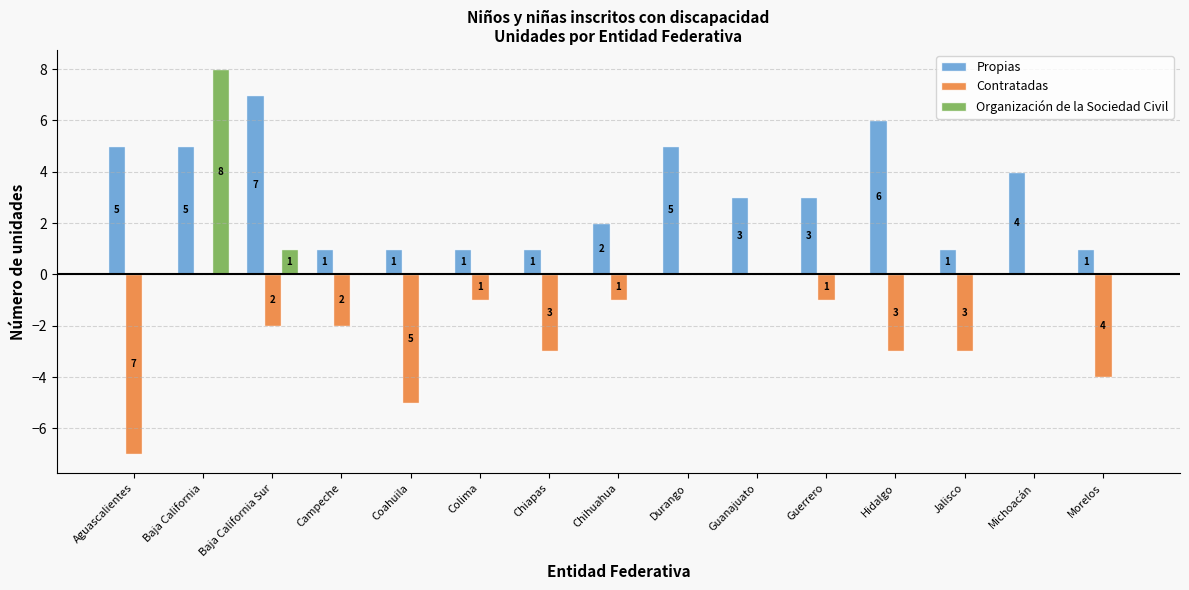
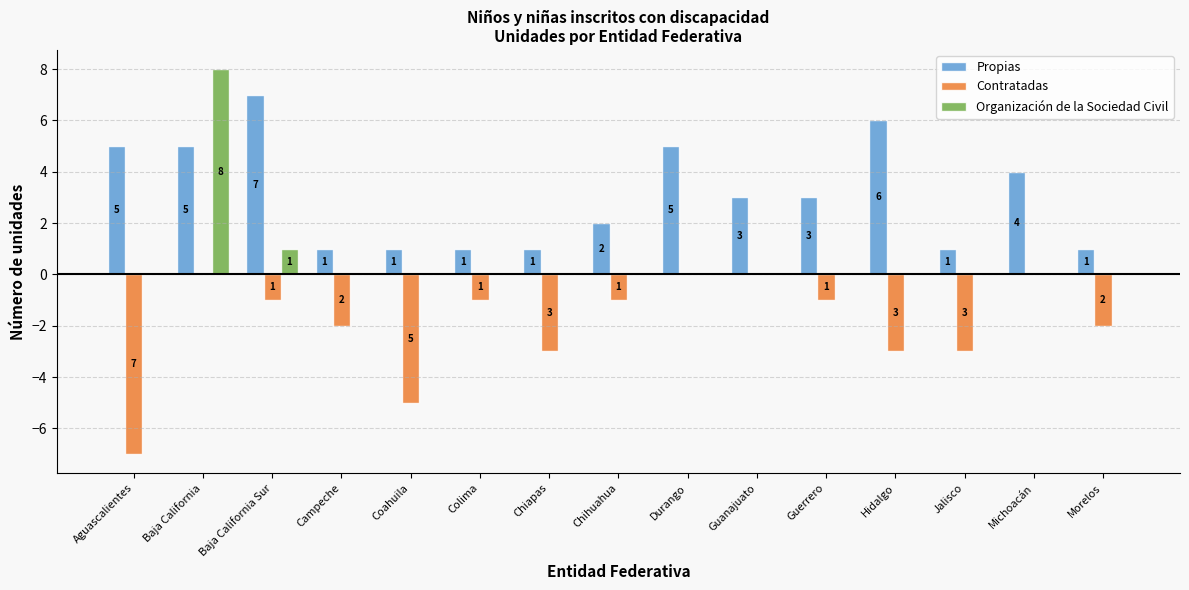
Contratadas, Baja California Sur: 2 -> 1
Contratadas, Morelos: 4 -> 2
